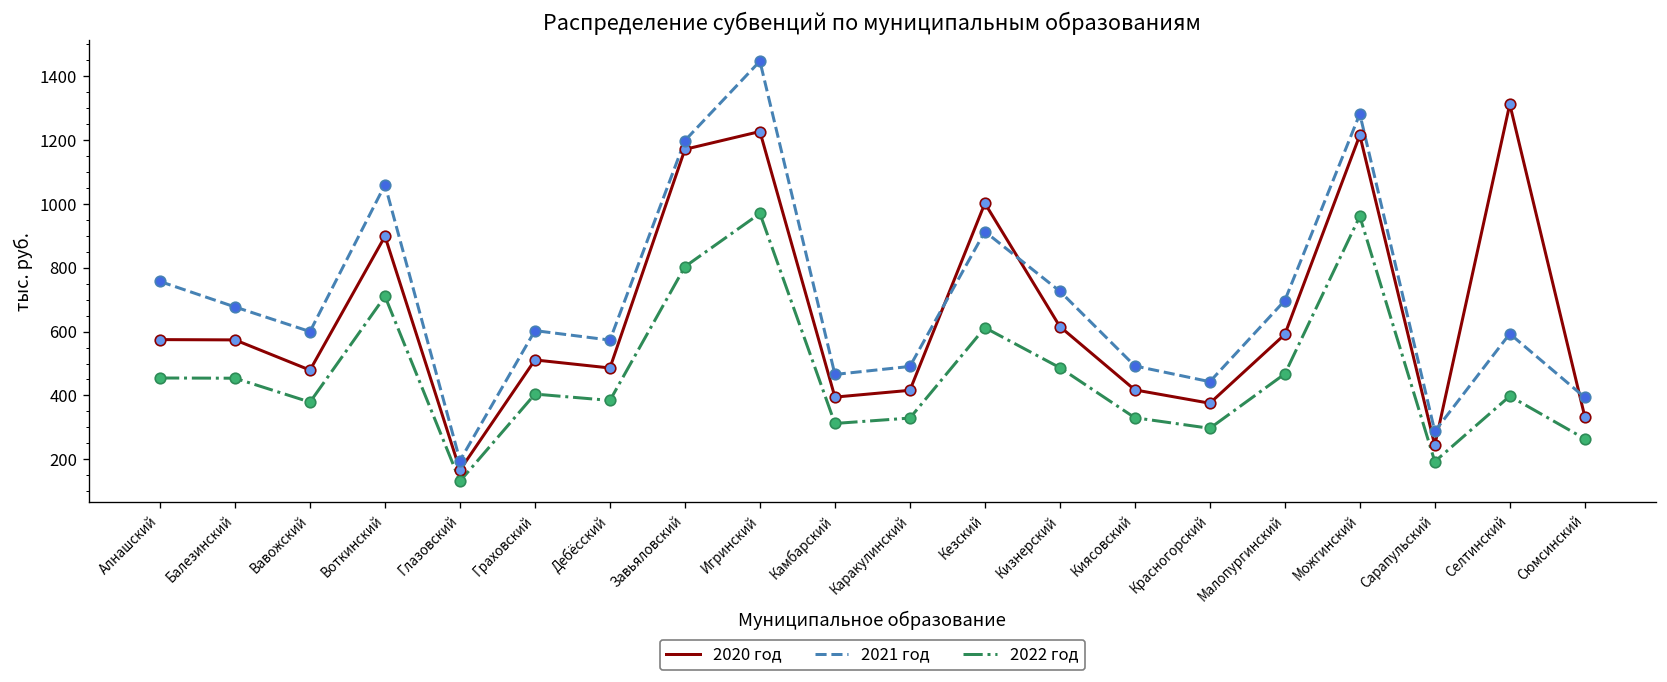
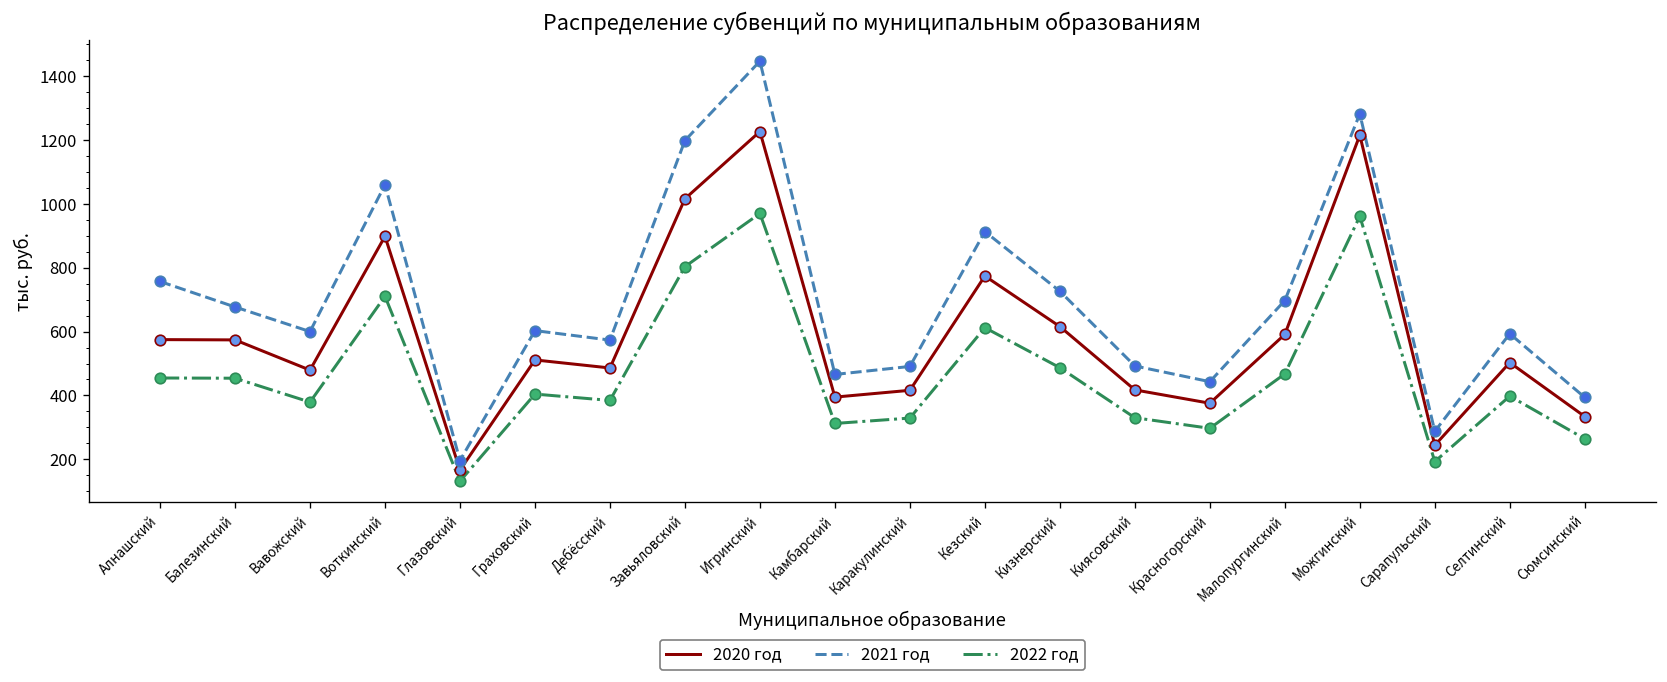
2020 год, Завьяловский: 1170 -> 1020
2020 год, Кезский: 1000 -> 770
2020 год, Селтинский: 1310 -> 500
